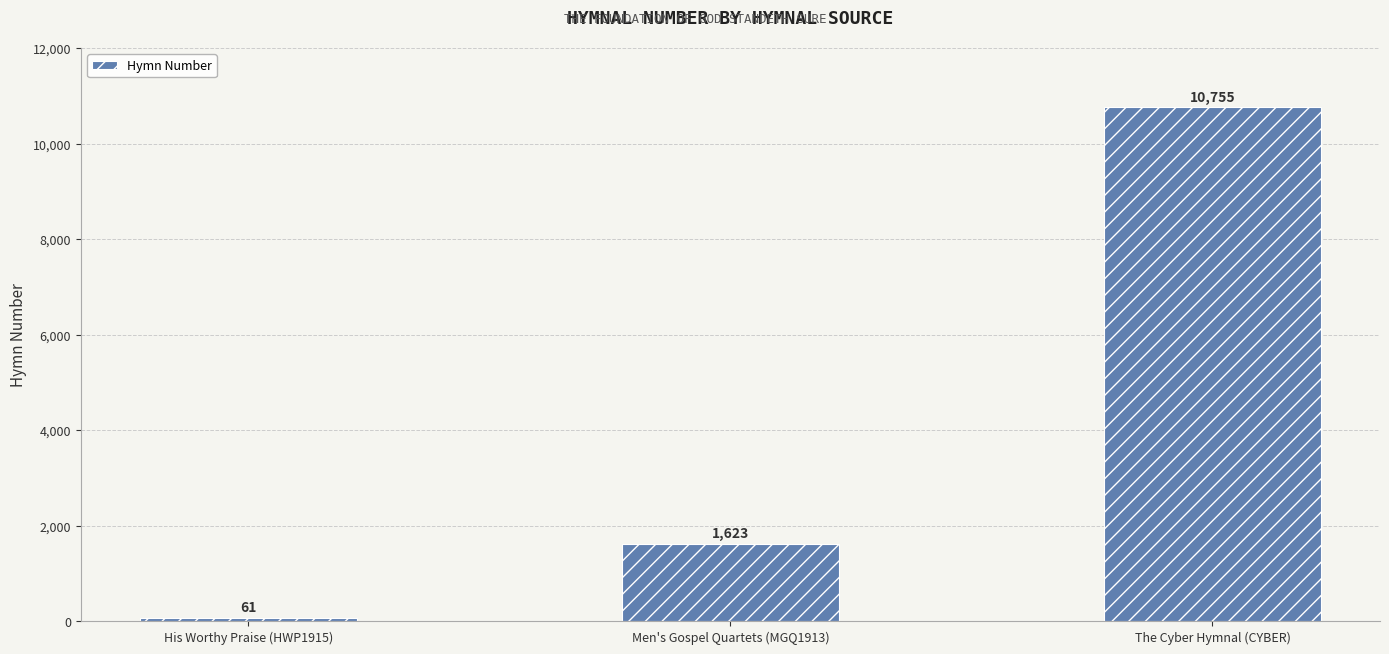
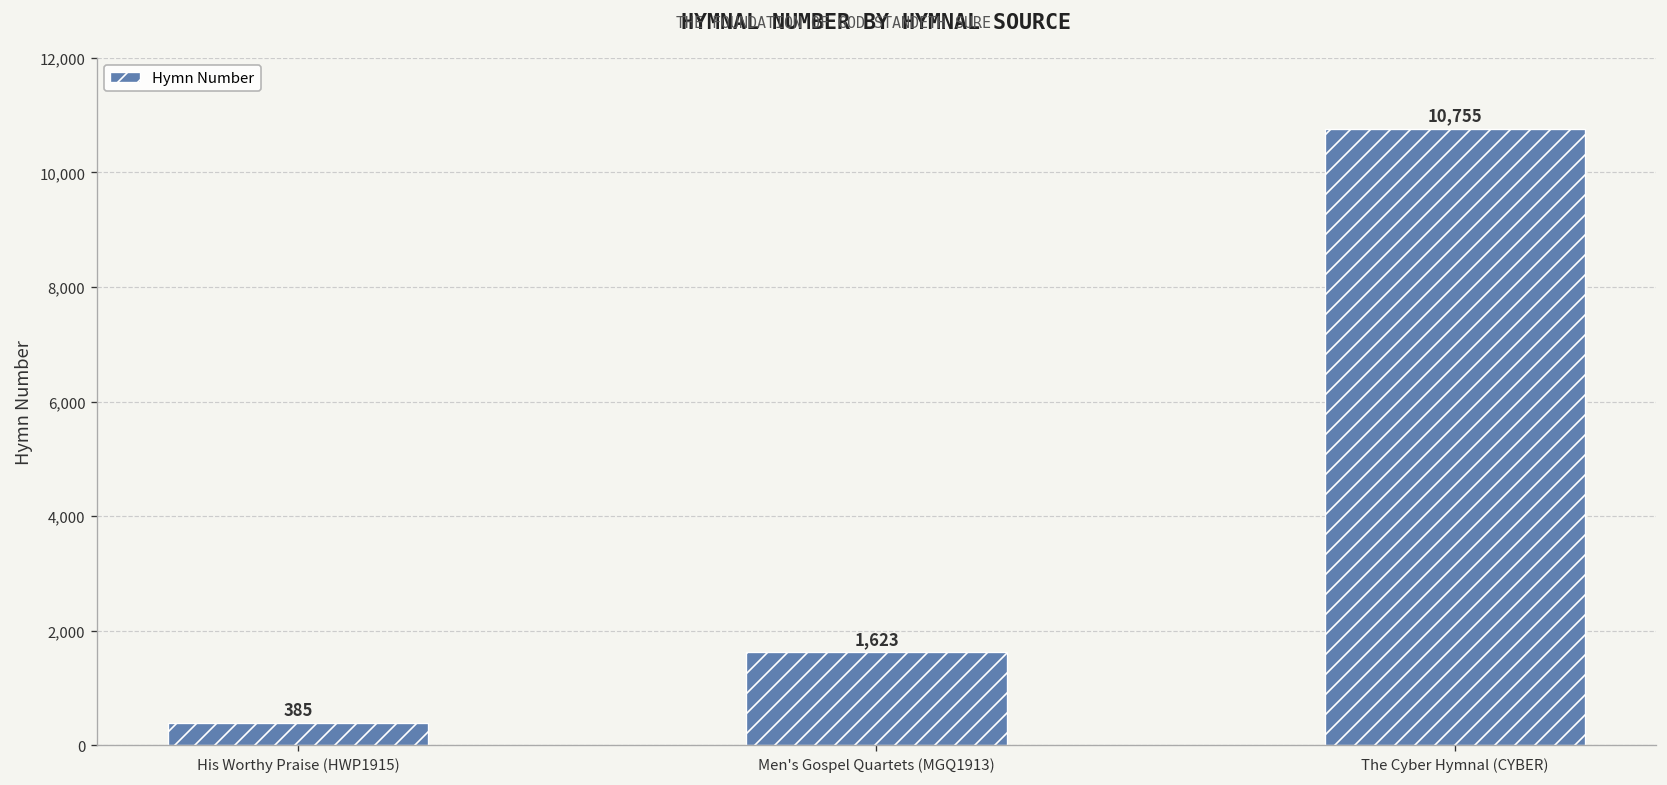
His Worthy Praise (HWP1915): 61 -> 385
